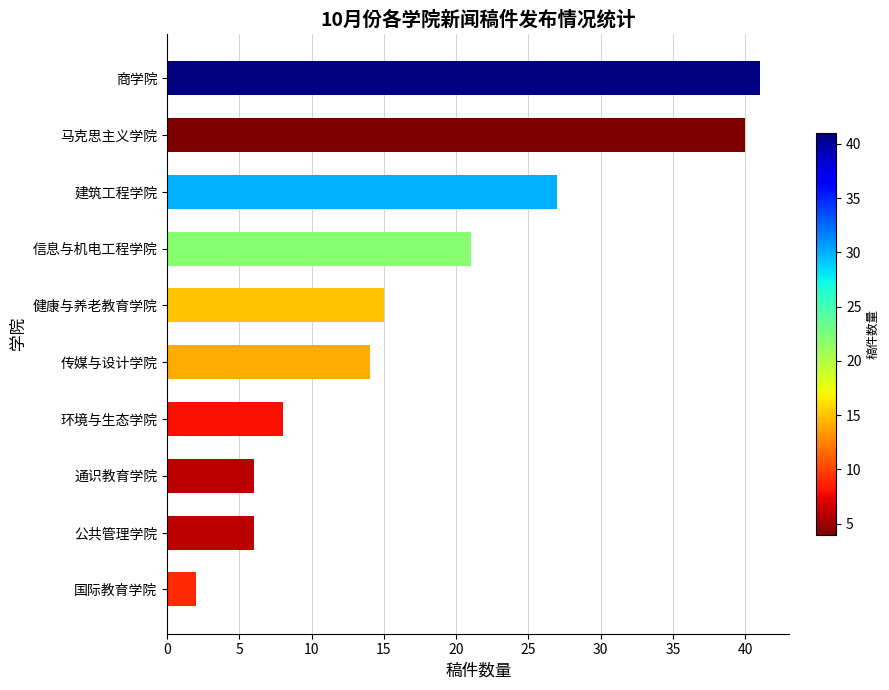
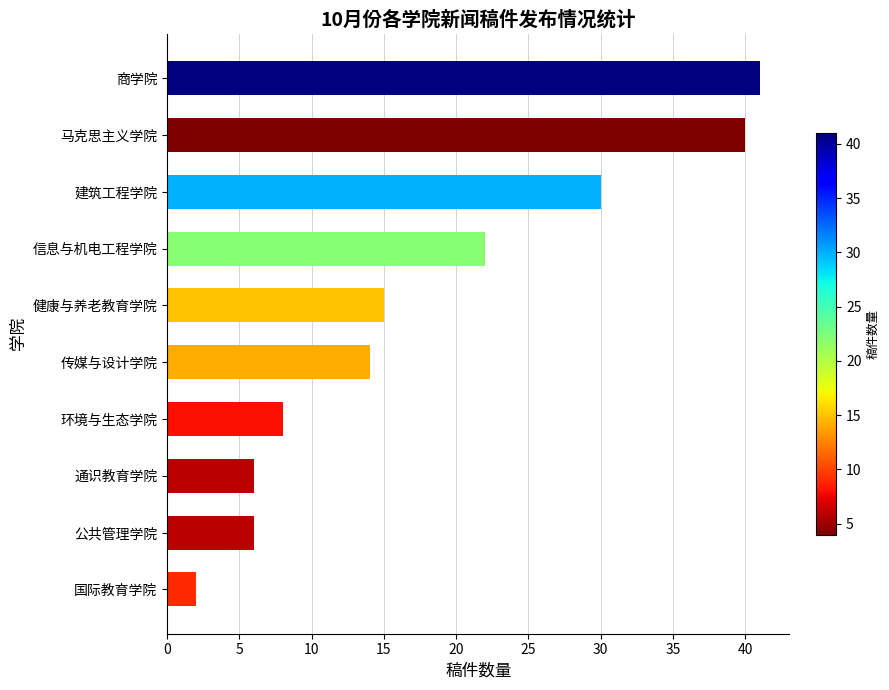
建筑工程学院: 27 -> 30
信息与机电工程学院: 21 -> 22
